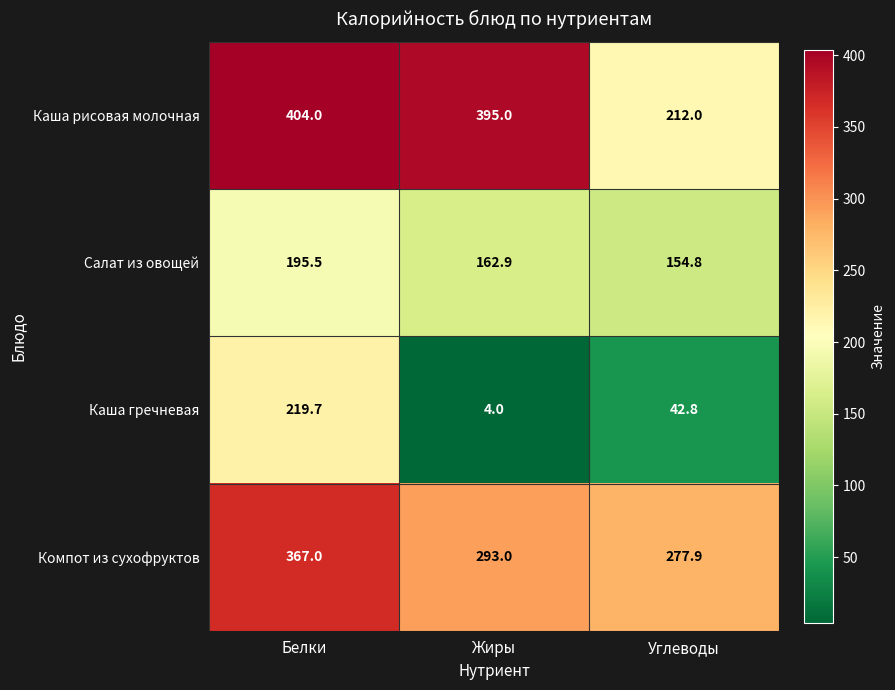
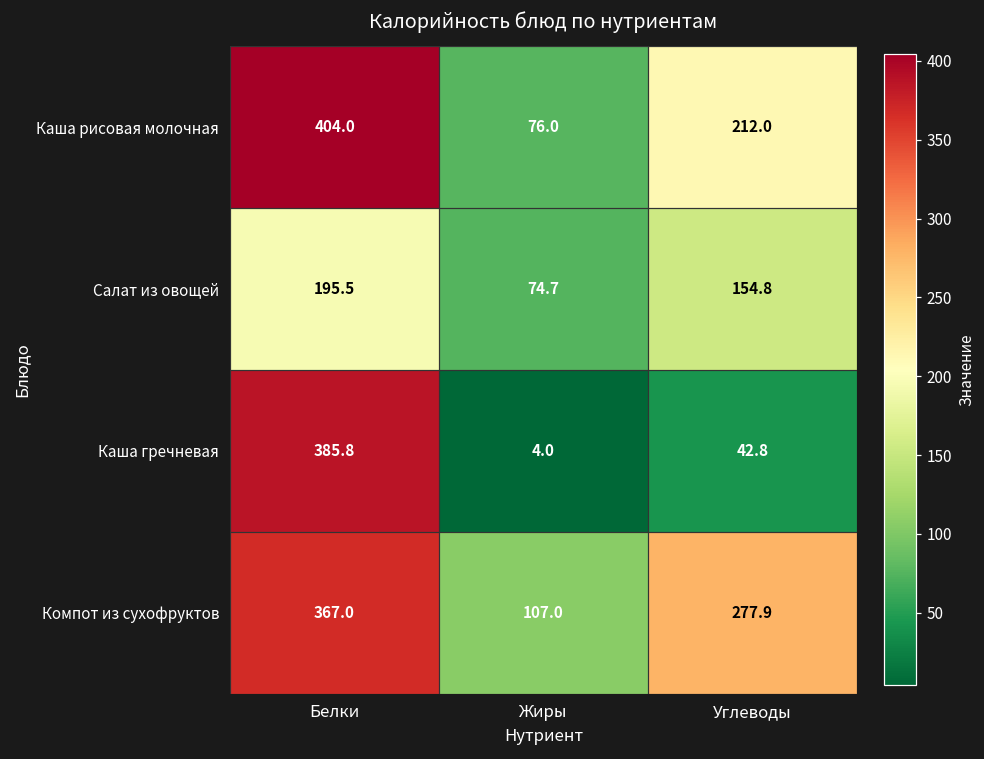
Каша рисовая молочная, Жиры: 395.0 -> 76.0
Салат из овощей, Жиры: 162.9 -> 74.7
Каша гречневая, Белки: 219.7 -> 385.8
Компот из сухофруктов, Жиры: 293.0 -> 107.0
